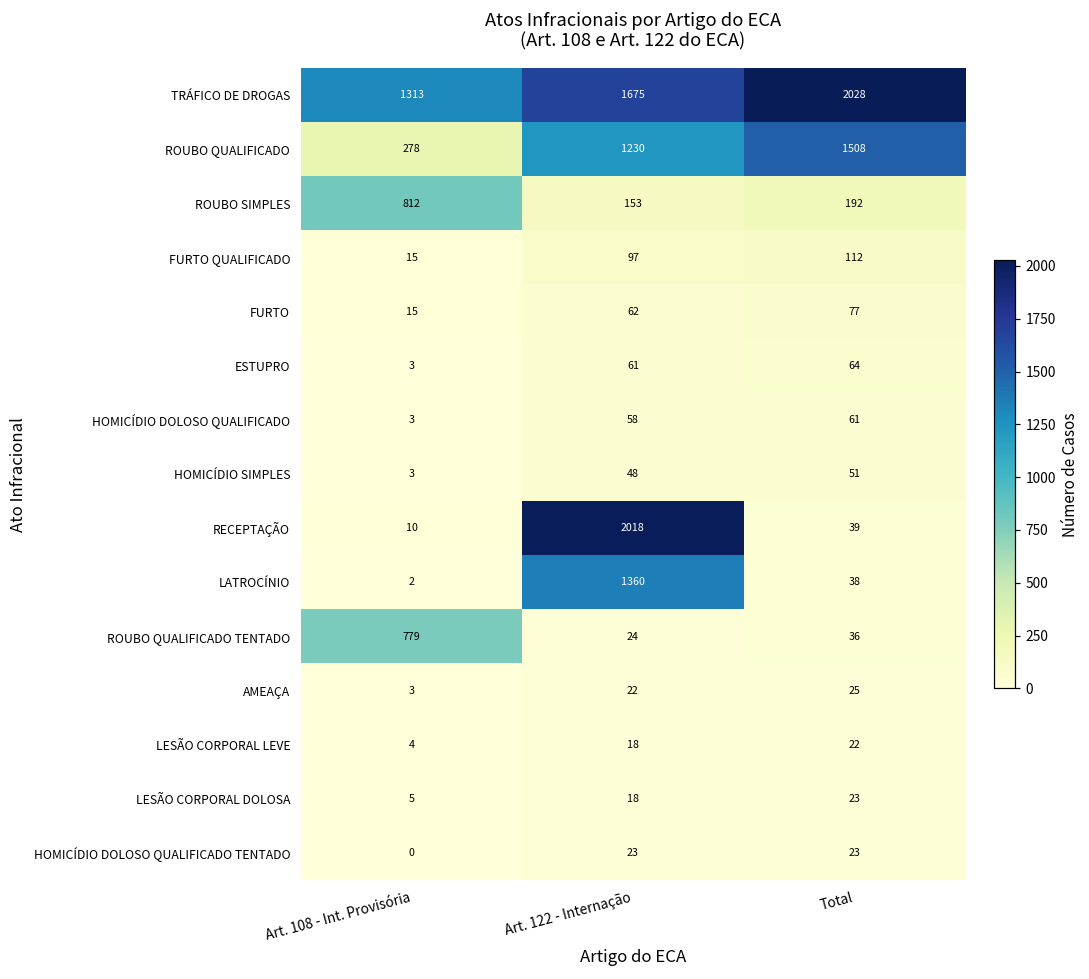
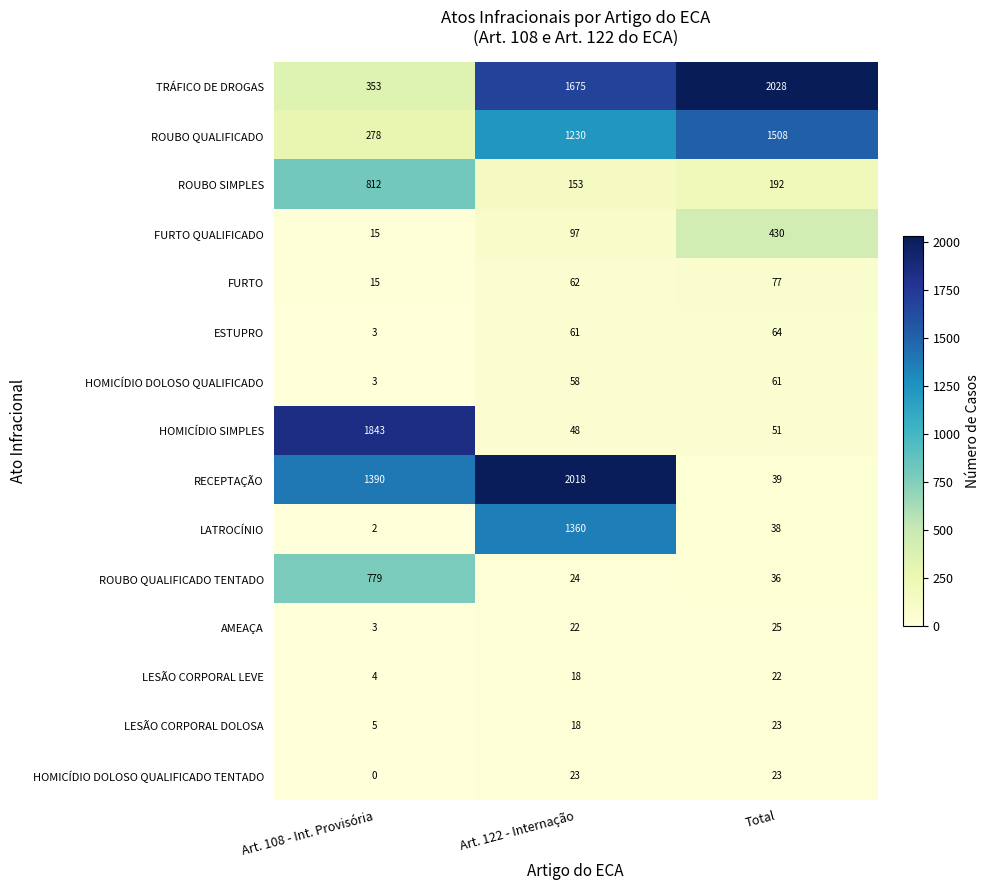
TRÁFICO DE DROGAS, Art. 108 - Int. Provisória: 1313 -> 353
FURTO QUALIFICADO, Total: 112 -> 430
HOMICÍDIO SIMPLES, Art. 108 - Int. Provisória: 3 -> 1843
RECEPTAÇÃO, Art. 108 - Int. Provisória: 10 -> 1390
